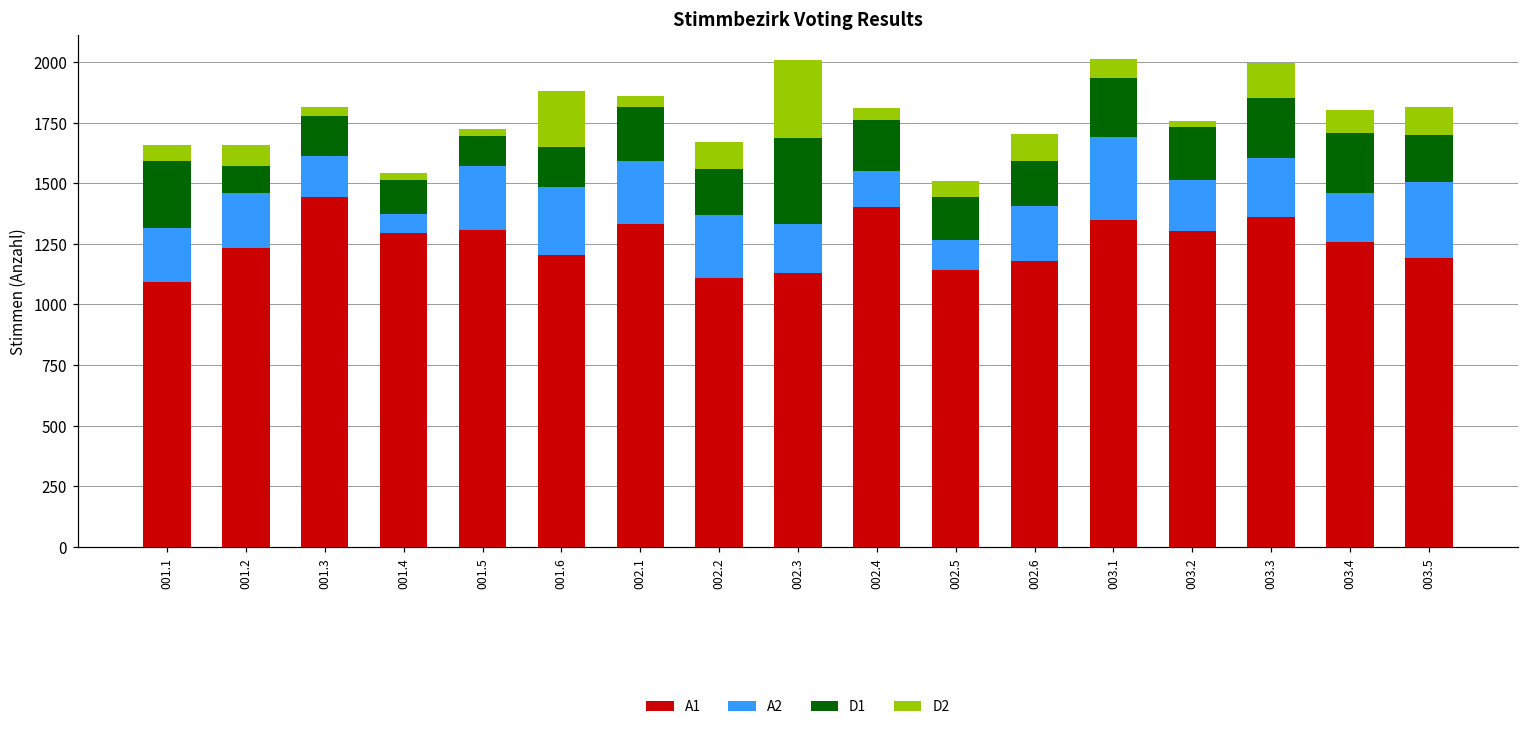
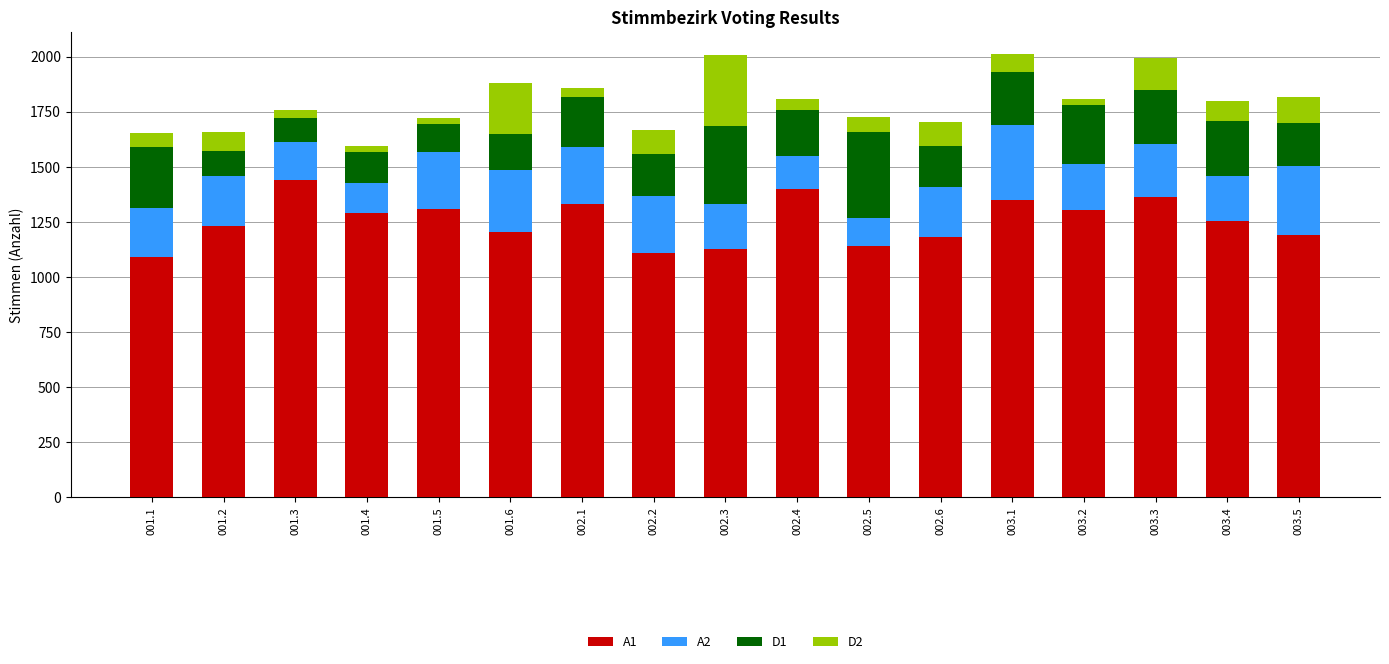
D1, 001.3: 170 -> 110
A2, 001.4: 80 -> 130
D1, 002.5: 180 -> 390
D1, 003.2: 220 -> 270
